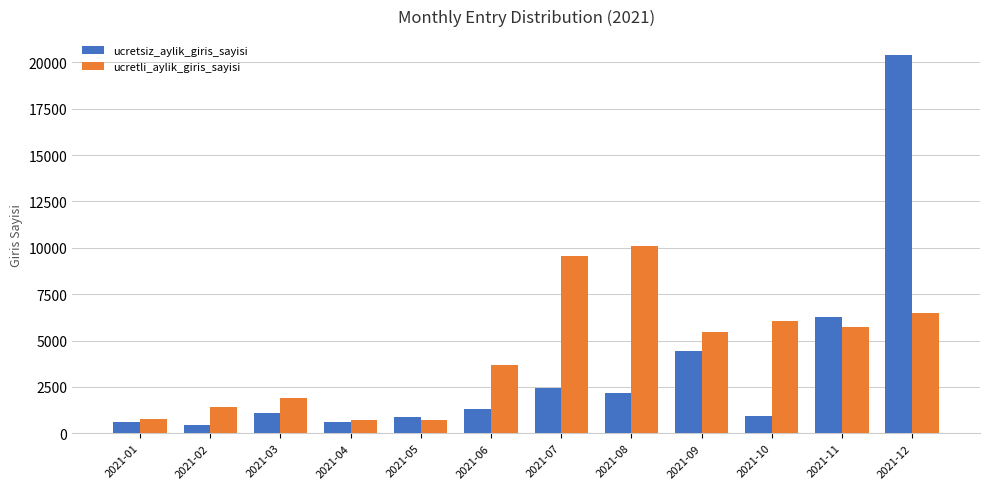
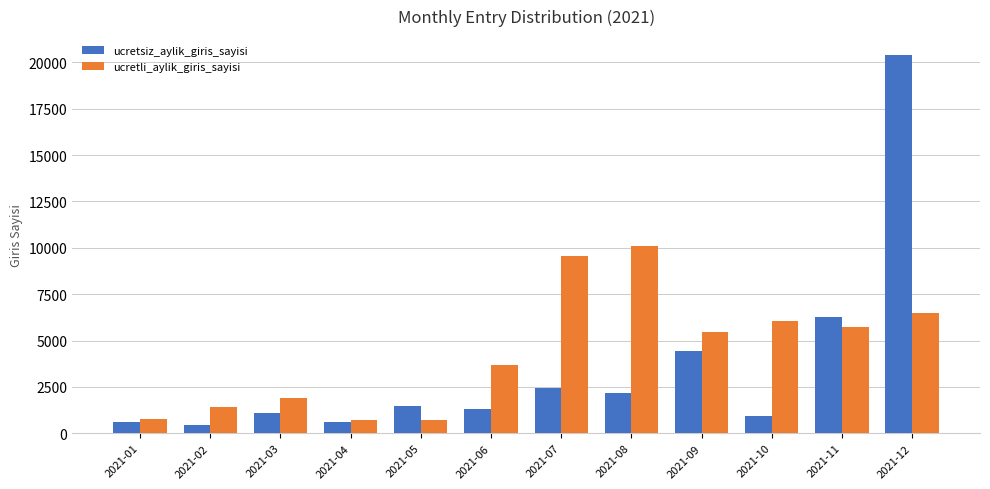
ucretsiz_aylik_giris_sayisi, 2021-05: 900 -> 1500
